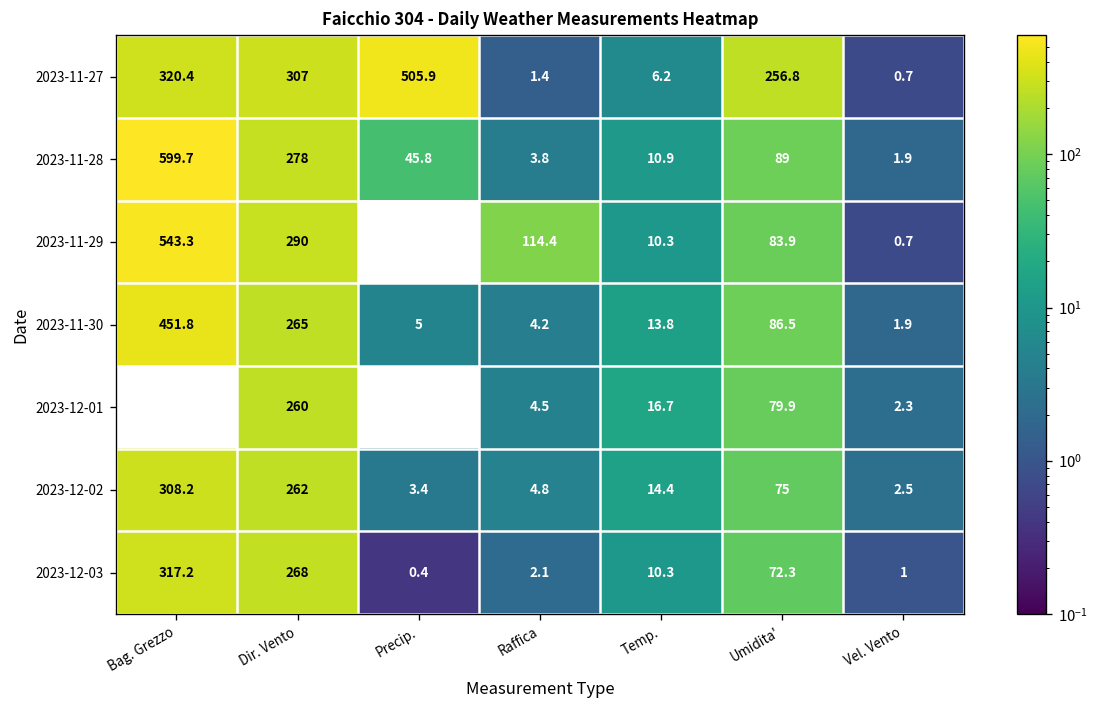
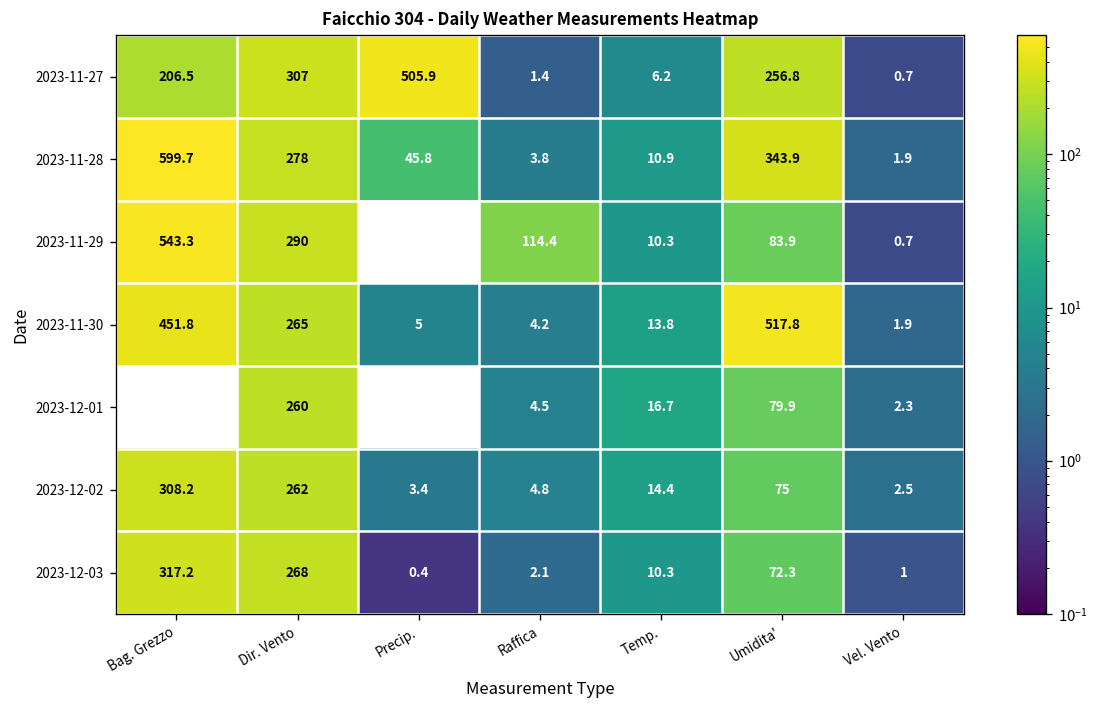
2023-11-27, Bag. Grezzo: 320.4 -> 206.5
2023-11-28, Umidita': 89 -> 343.9
2023-11-30, Umidita': 86.5 -> 517.8
